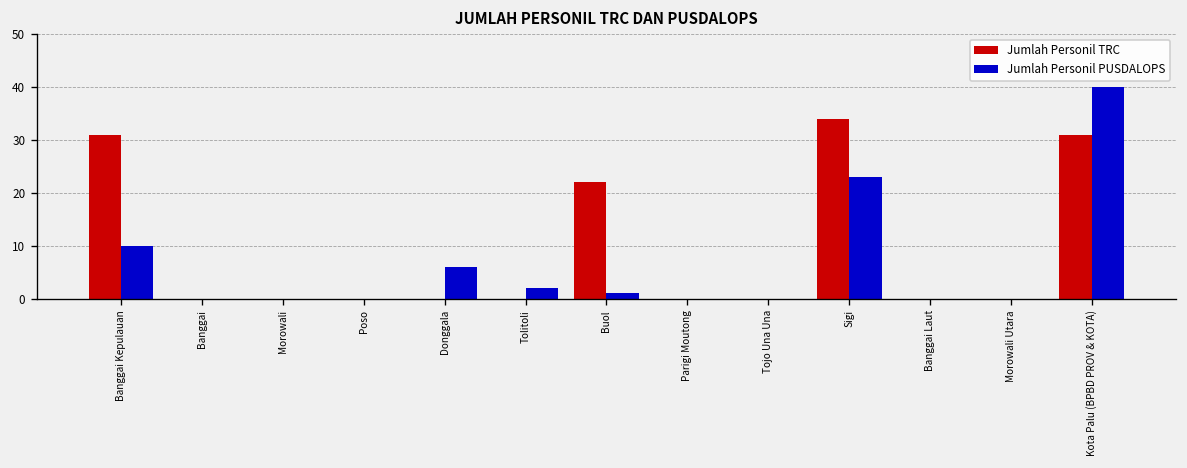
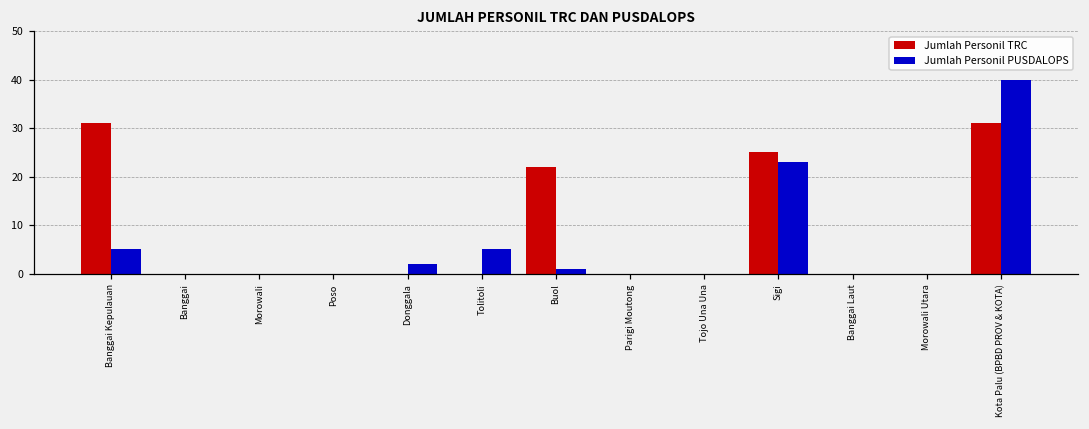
Jumlah Personil PUSDALOPS, Banggai Kepulauan: 10 -> 5
Jumlah Personil PUSDALOPS, Donggala: 6 -> 2
Jumlah Personil PUSDALOPS, Tolitoli: 2 -> 5
Jumlah Personil TRC, Sigi: 34 -> 25
